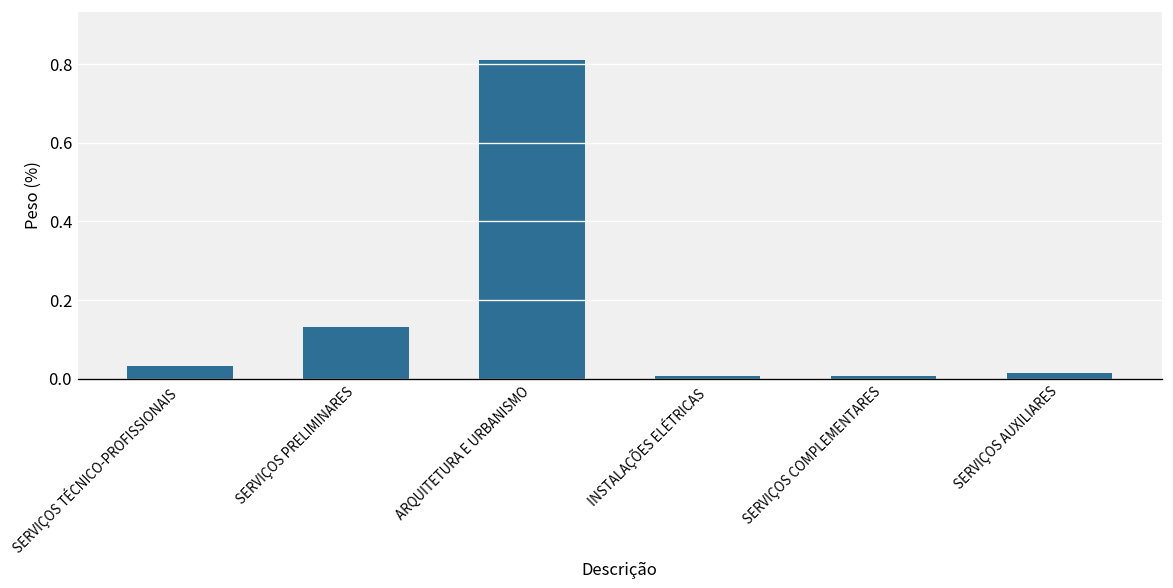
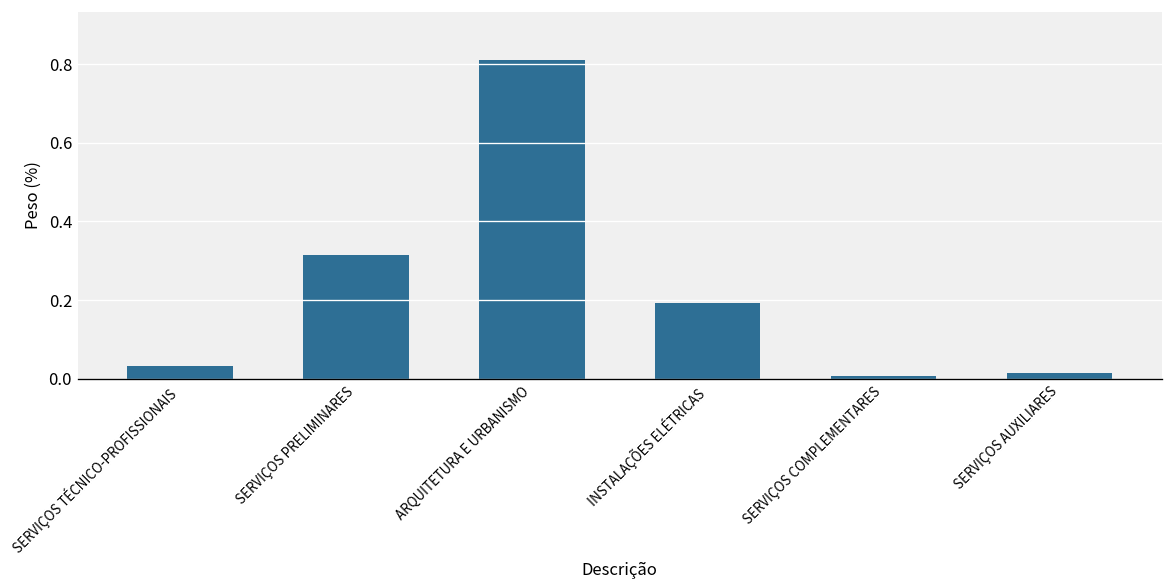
SERVIÇOS PRELIMINARES: 0.13 -> 0.32
INSTALAÇÕES ELÉTRICAS: 0.01 -> 0.19
